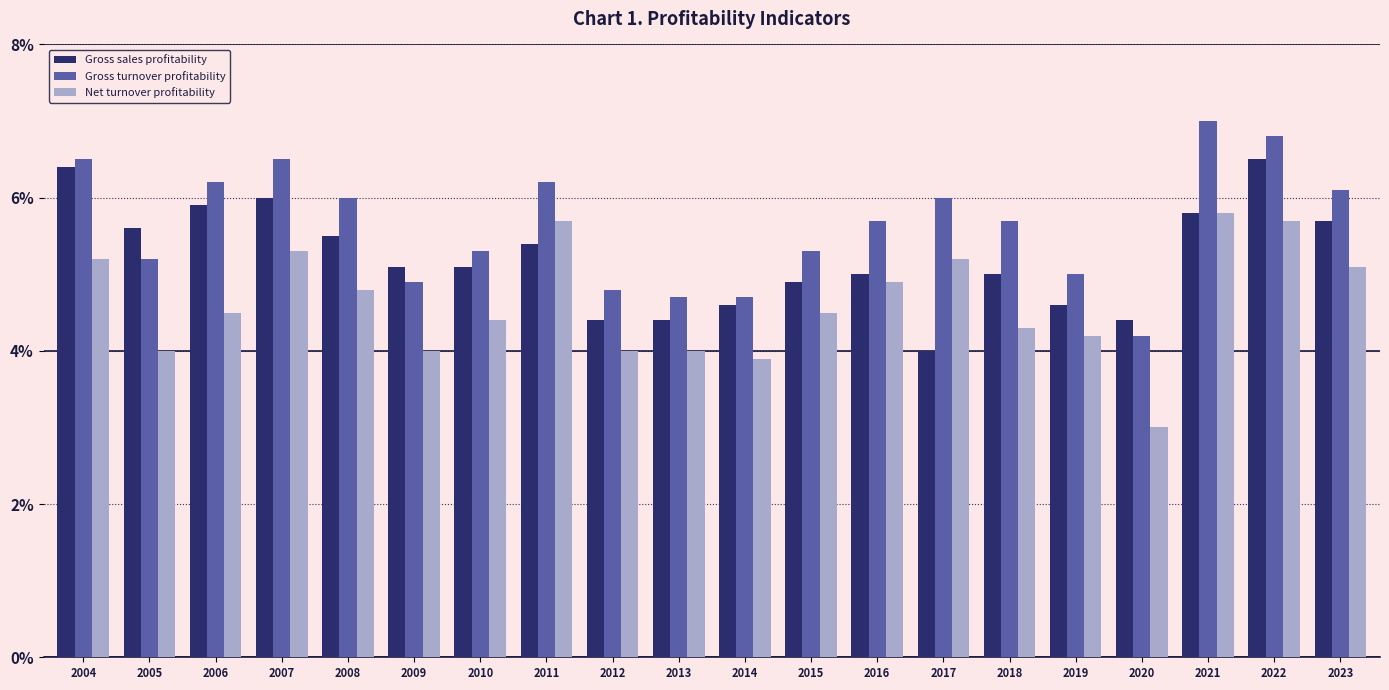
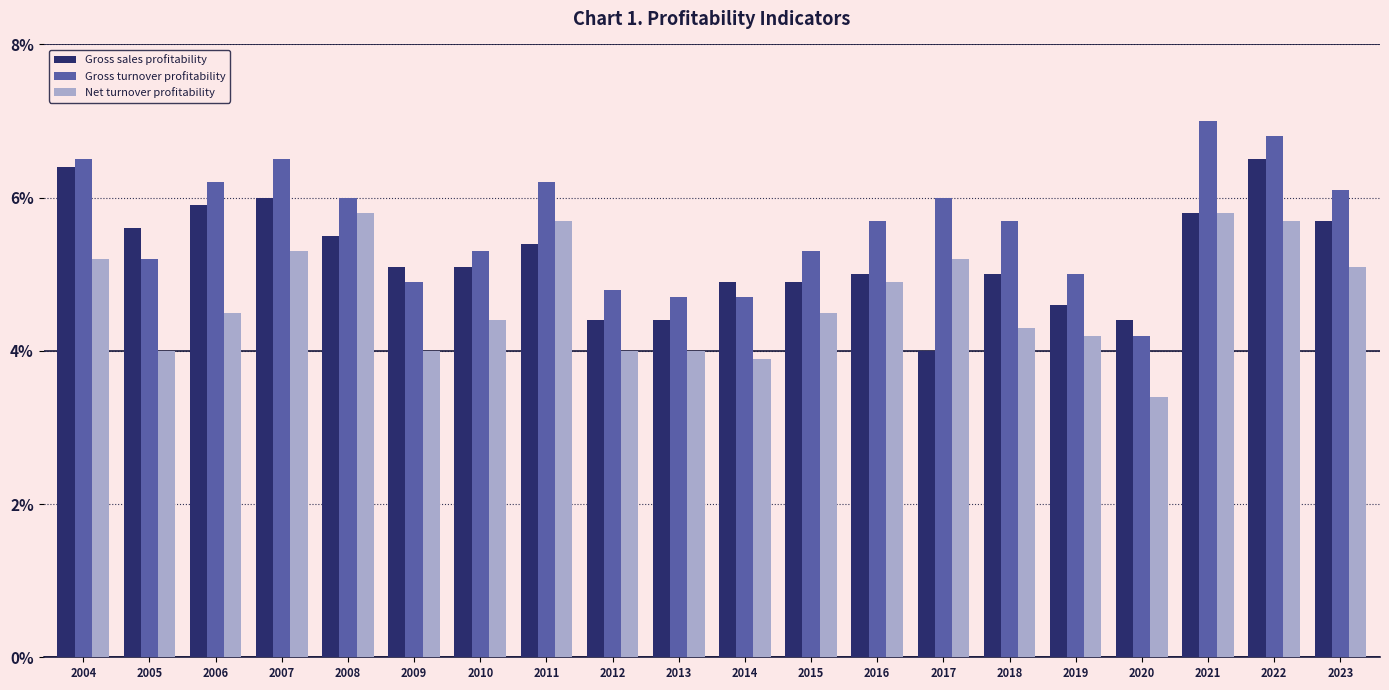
Net turnover profitability, 2008: 4.8% -> 5.8%
Gross sales profitability, 2014: 4.6% -> 4.9%
Net turnover profitability, 2020: 3.0% -> 3.4%
